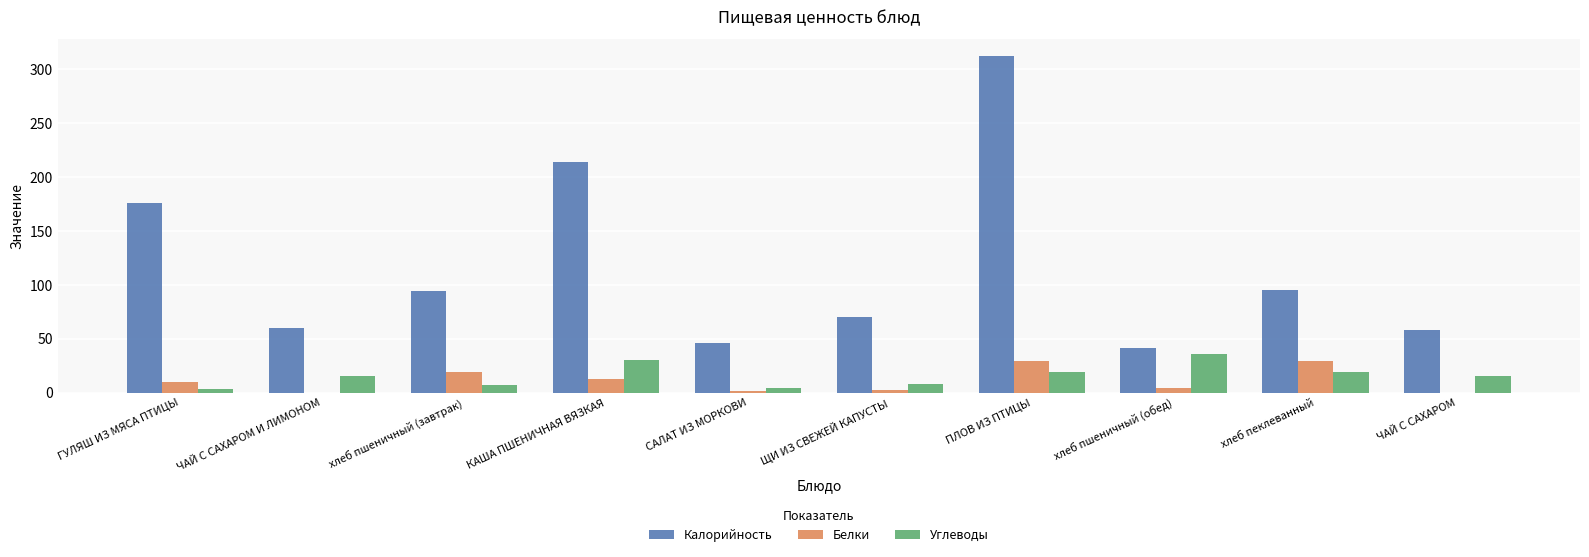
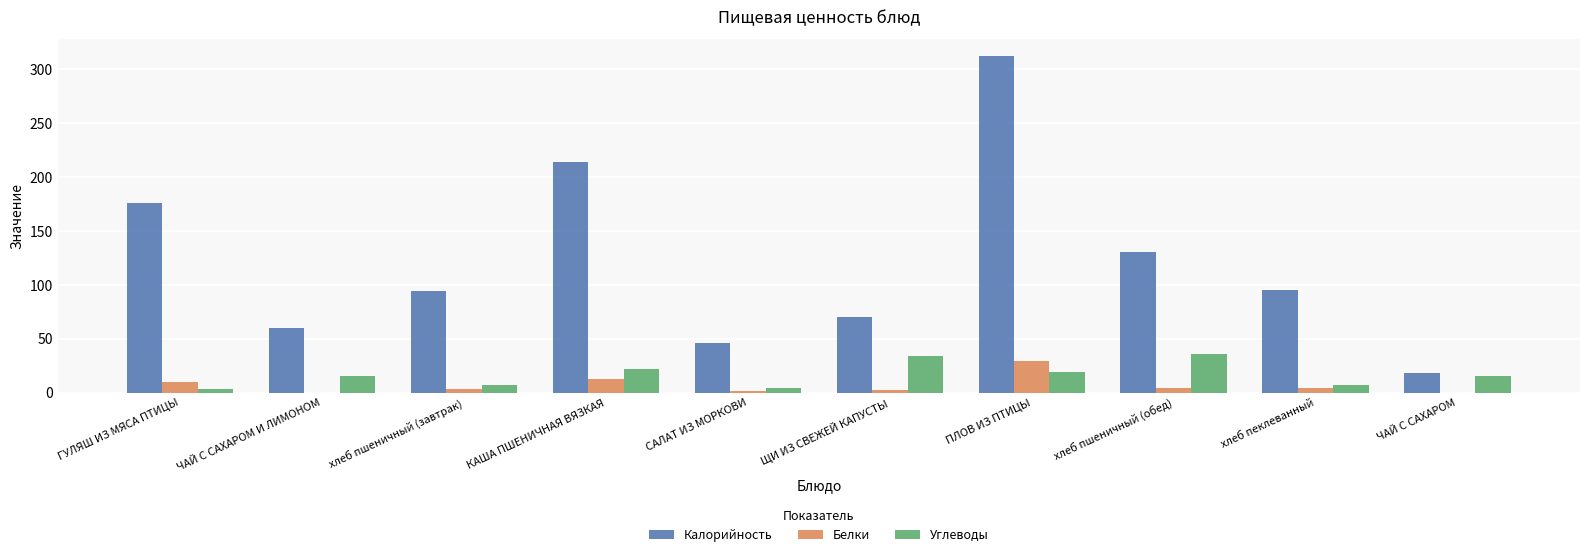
Белки, хлеб пшеничный (завтрак): 19 -> 3
Углеводы, КАША ПШЕНИЧНАЯ ВЯЗКАЯ: 30 -> 22
Углеводы, ЩИ ИЗ СВЕЖЕЙ КАПУСТЫ: 8 -> 34
Калорийность, хлеб пшеничный (обед): 41 -> 130
Белки, хлеб пеклеванный: 29 -> 4
Углеводы, хлеб пеклеванный: 19 -> 7
Калорийность, ЧАЙ С САХАРОМ: 58 -> 18
